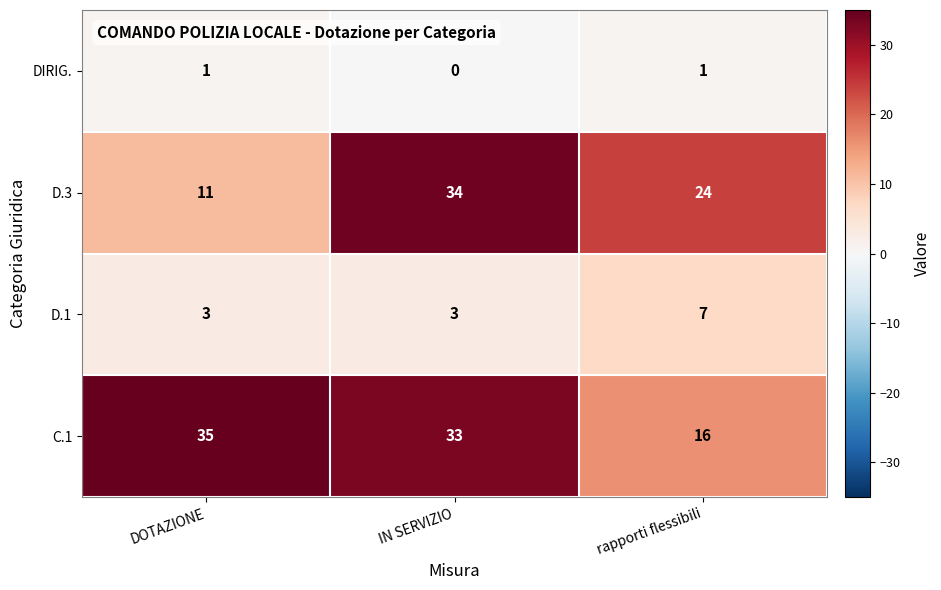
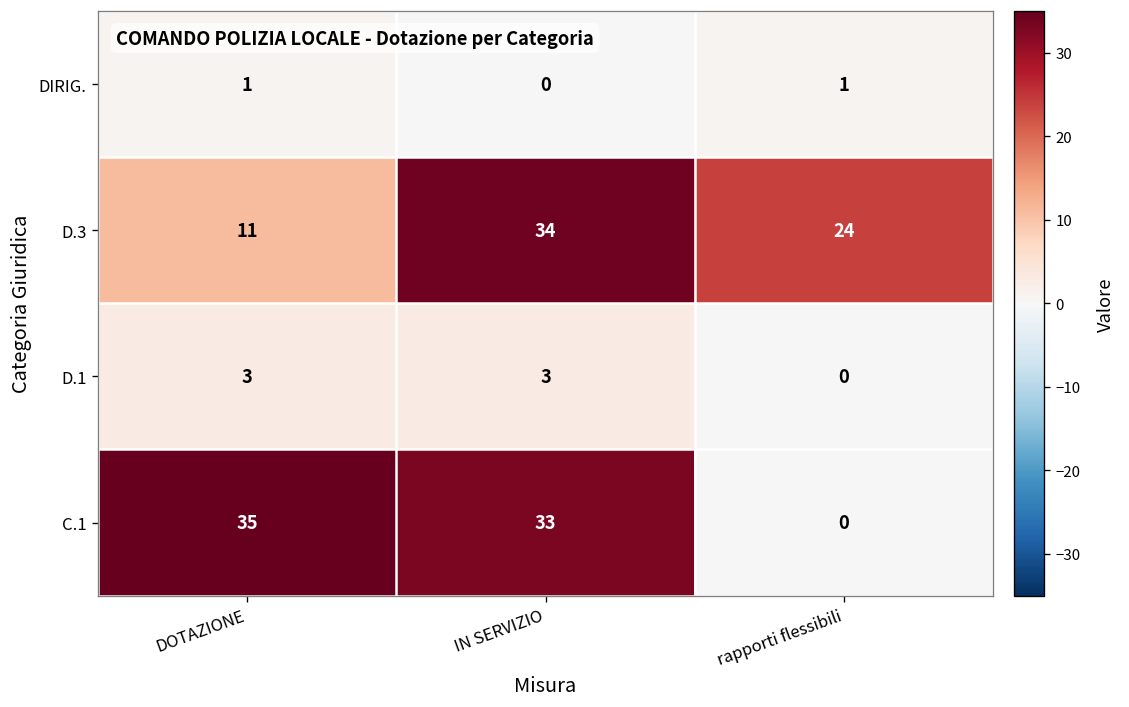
D.1, rapporti flessibili: 7 -> 0
C.1, rapporti flessibili: 16 -> 0
